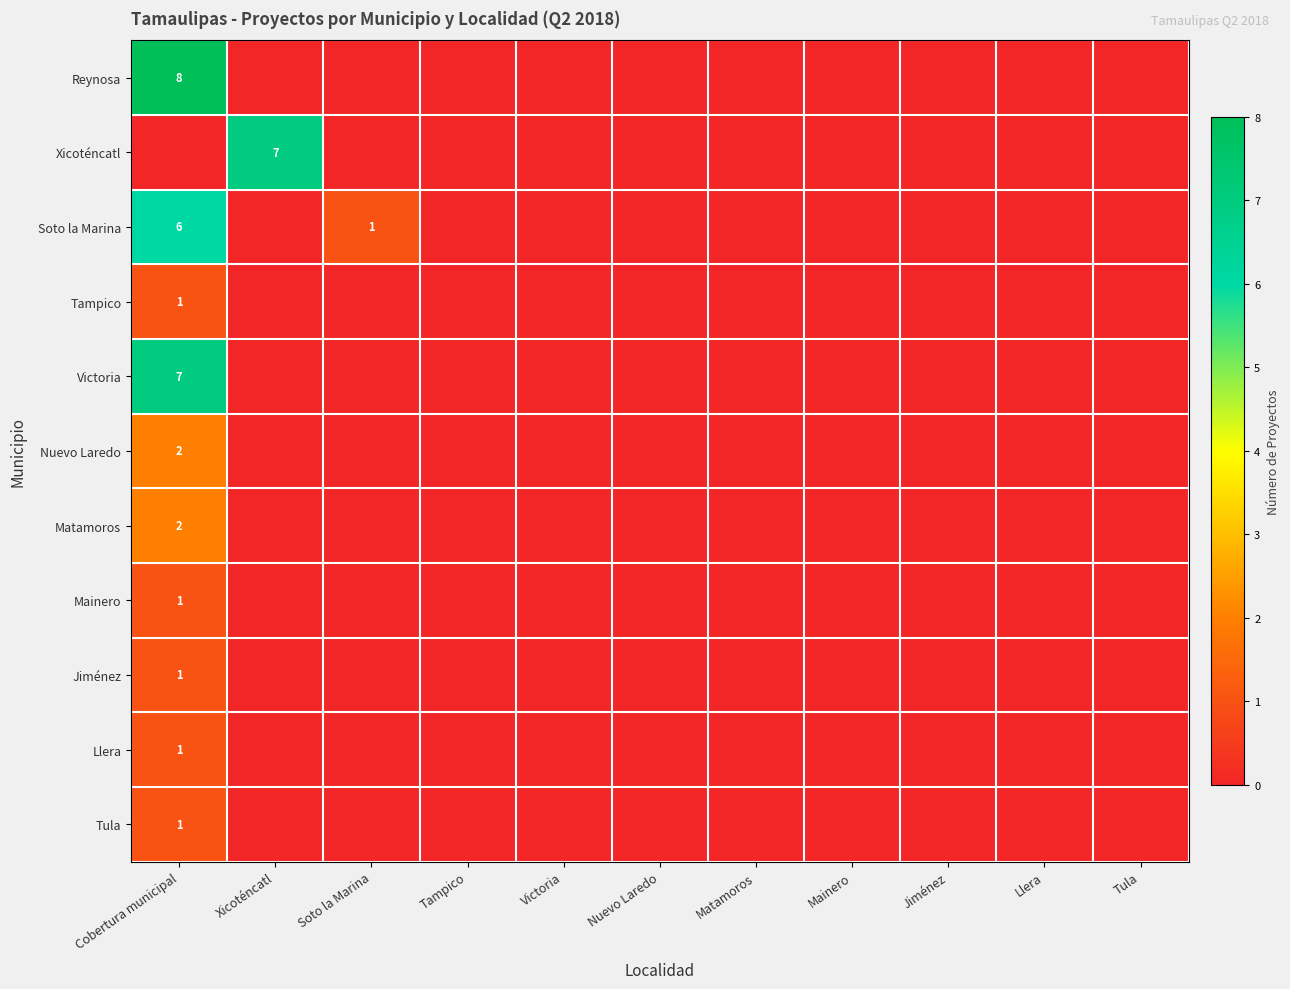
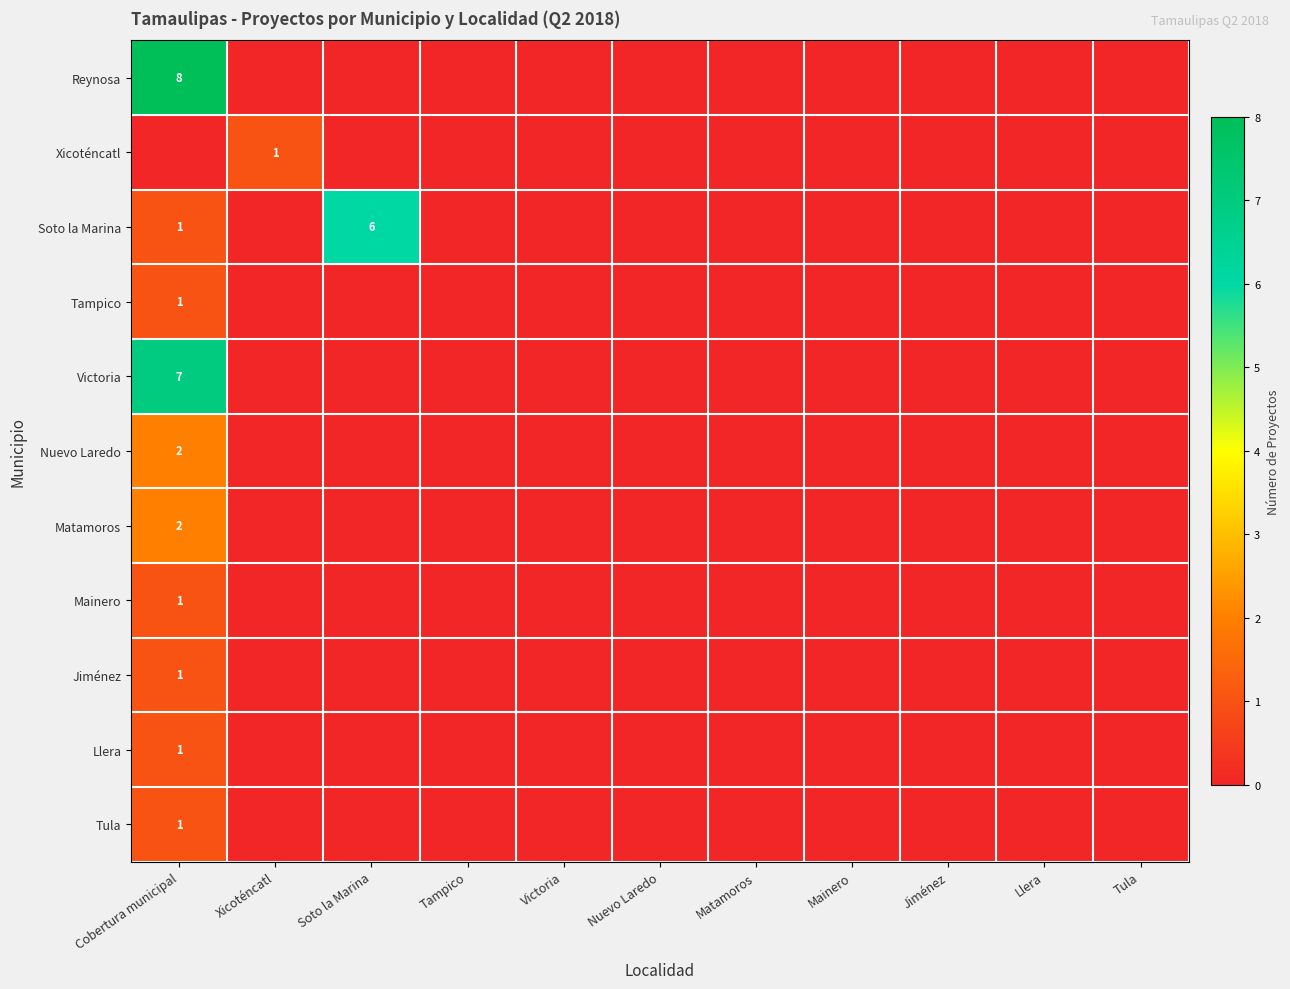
Xicoténcatl, Xicoténcatl: 7 -> 1
Soto la Marina, Cobertura municipal: 6 -> 1
Soto la Marina, Soto la Marina: 1 -> 6
